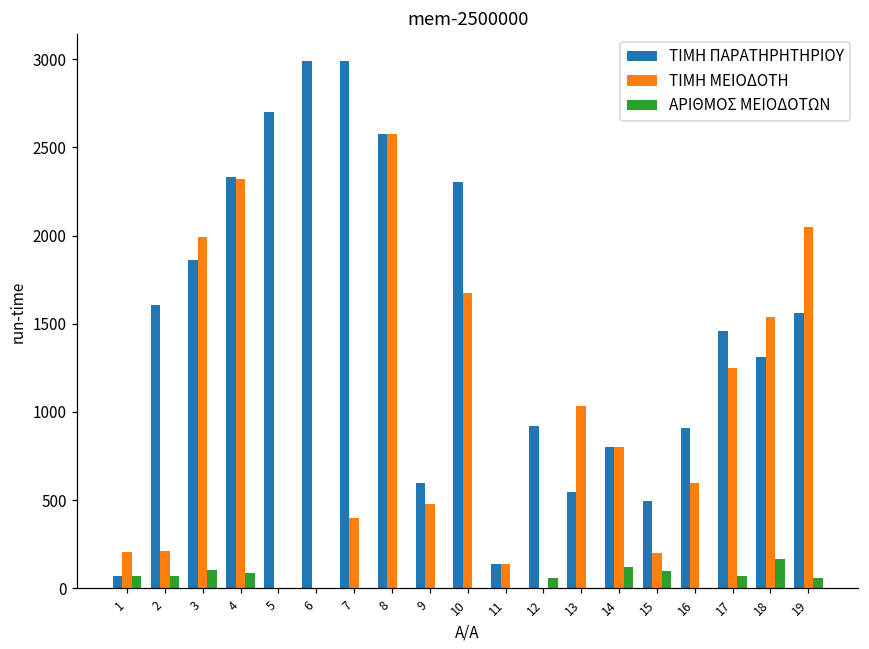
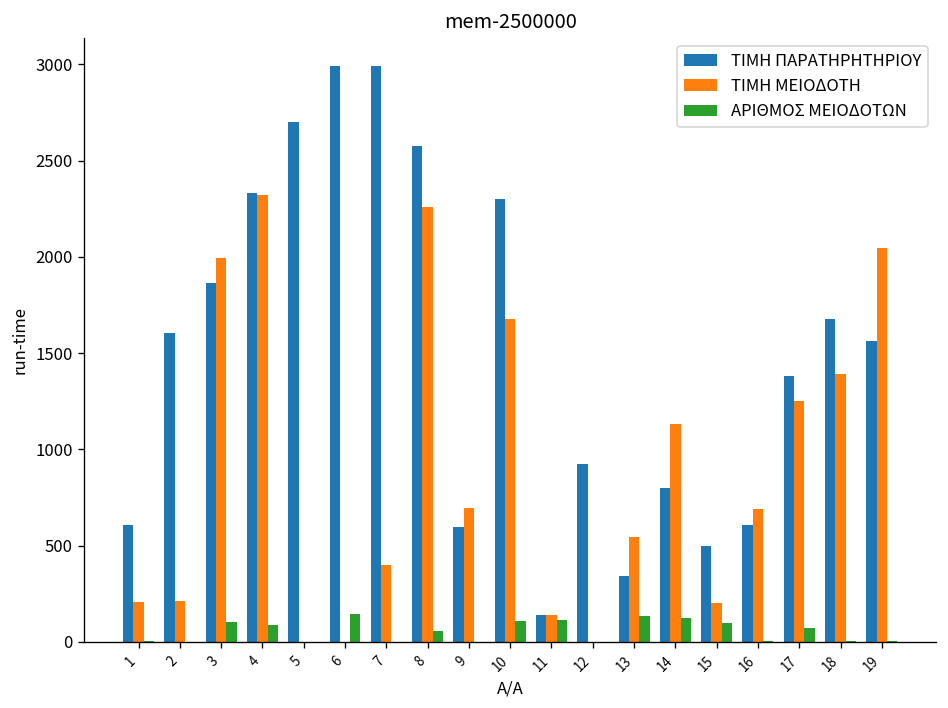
ΤΙΜΗ ΠΑΡΑΤΗΡΗΤΗΡΙΟΥ, 1: 70 -> 610
ΑΡΙΘΜΟΣ ΜΕΙΟΔΟΤΩΝ, 1: 70 -> 10
ΑΡΙΘΜΟΣ ΜΕΙΟΔΟΤΩΝ, 2: 70 -> 0
ΑΡΙΘΜΟΣ ΜΕΙΟΔΟΤΩΝ, 6: 0 -> 150
ΤΙΜΗ ΜΕΙΟΔΟΤΗ, 8: 2580 -> 2260
ΑΡΙΘΜΟΣ ΜΕΙΟΔΟΤΩΝ, 8: 0 -> 60
ΤΙΜΗ ΜΕΙΟΔΟΤΗ, 9: 480 -> 700
ΑΡΙΘΜΟΣ ΜΕΙΟΔΟΤΩΝ, 10: 0 -> 110
ΑΡΙΘΜΟΣ ΜΕΙΟΔΟΤΩΝ, 11: 0 -> 120
ΑΡΙΘΜΟΣ ΜΕΙΟΔΟΤΩΝ, 12: 60 -> 0
ΤΙΜΗ ΠΑΡΑΤΗΡΗΤΗΡΙΟΥ, 13: 550 -> 340
ΤΙΜΗ ΜΕΙΟΔΟΤΗ, 13: 1040 -> 550
ΑΡΙΘΜΟΣ ΜΕΙΟΔΟΤΩΝ, 13: 0 -> 140
ΤΙΜΗ ΜΕΙΟΔΟΤΗ, 14: 800 -> 1130
ΤΙΜΗ ΠΑΡΑΤΗΡΗΤΗΡΙΟΥ, 16: 910 -> 610
ΤΙΜΗ ΜΕΙΟΔΟΤΗ, 16: 600 -> 690
ΤΙΜΗ ΠΑΡΑΤΗΡΗΤΗΡΙΟΥ, 17: 1460 -> 1380
ΤΙΜΗ ΠΑΡΑΤΗΡΗΤΗΡΙΟΥ, 18: 1310 -> 1680
ΤΙΜΗ ΜΕΙΟΔΟΤΗ, 18: 1540 -> 1390
ΑΡΙΘΜΟΣ ΜΕΙΟΔΟΤΩΝ, 18: 170 -> 0
ΑΡΙΘΜΟΣ ΜΕΙΟΔΟΤΩΝ, 19: 60 -> 0
